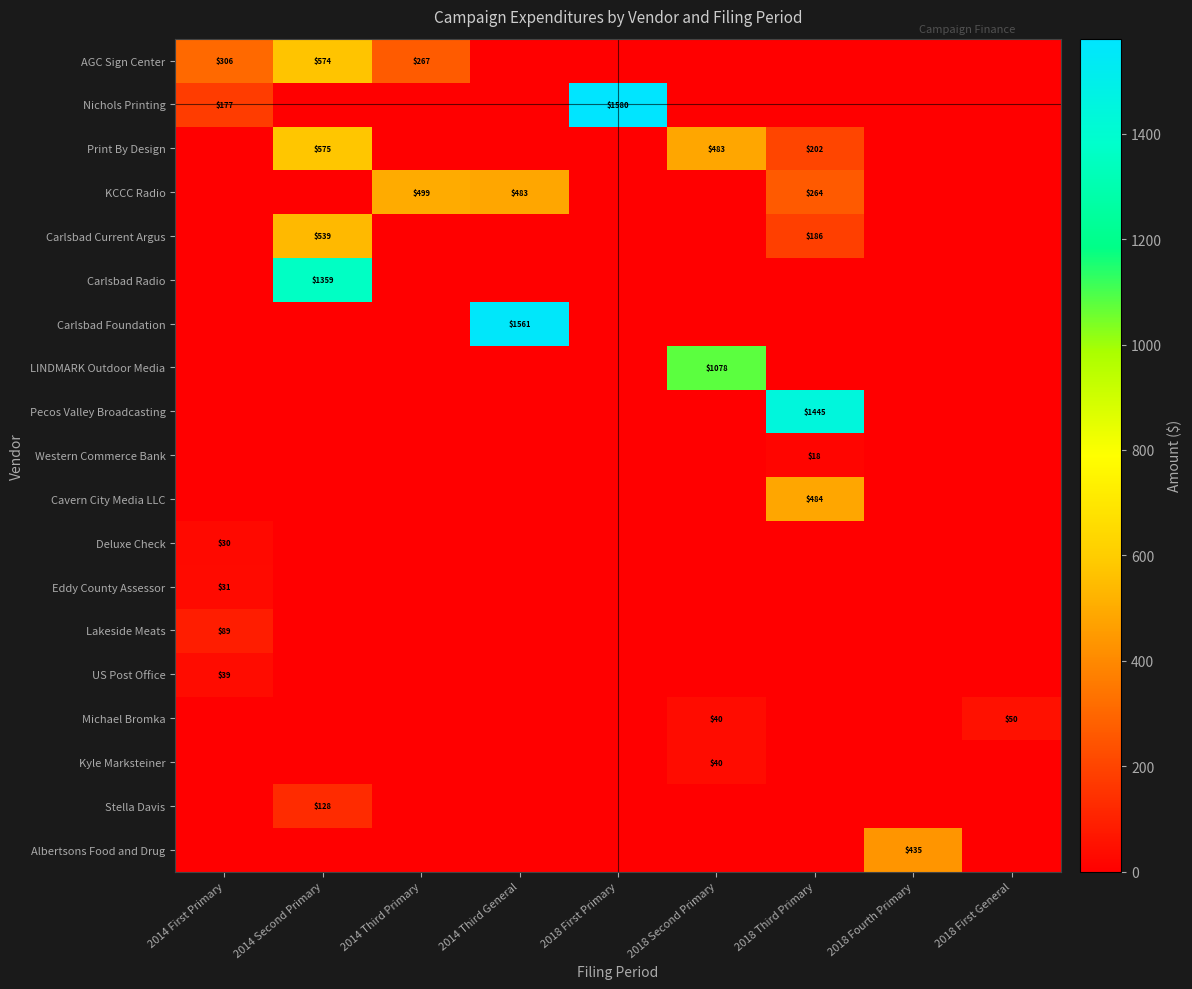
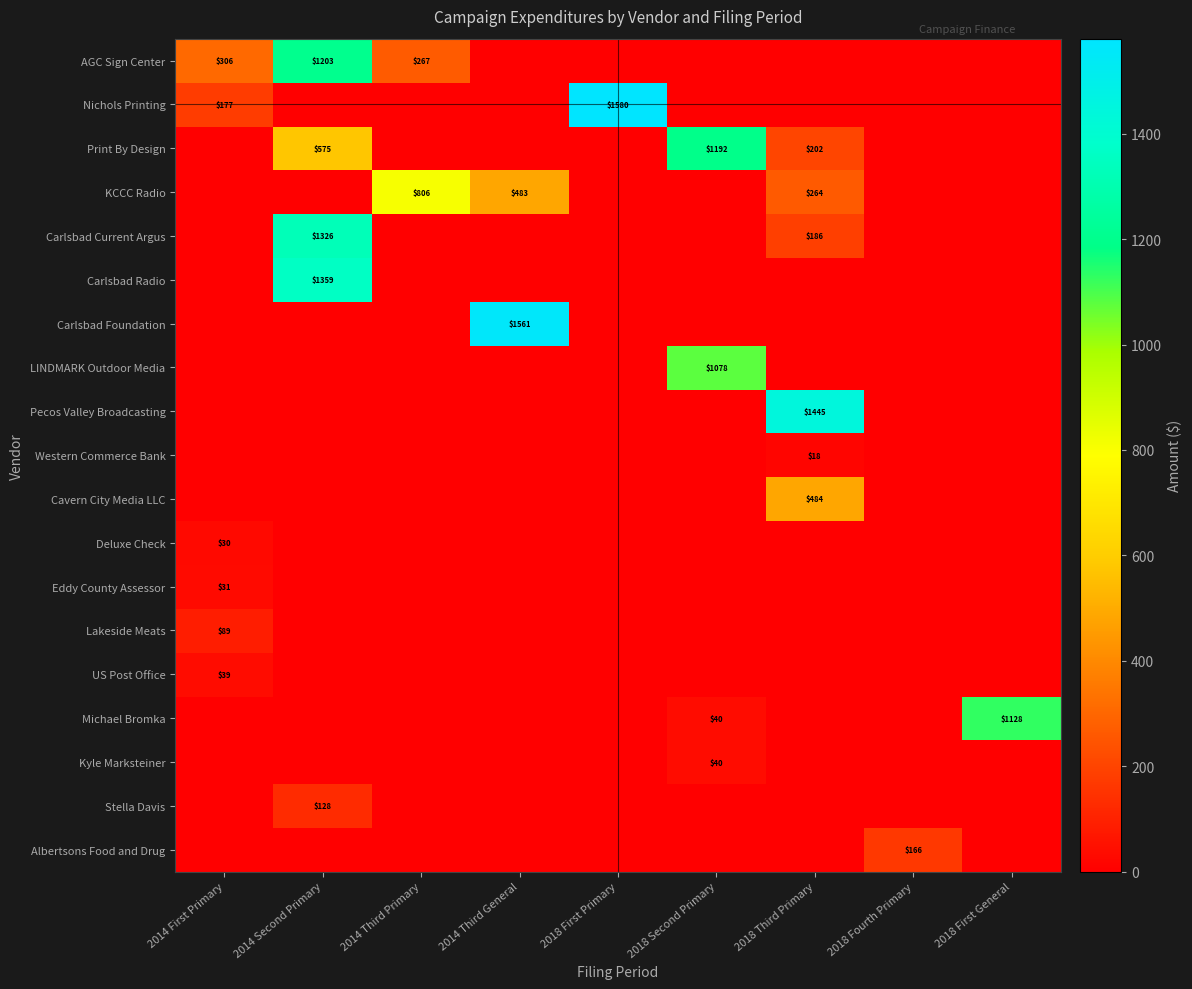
AGC Sign Center, 2014 Second Primary: $574 -> $1203
Print By Design, 2018 Second Primary: $483 -> $1192
KCCC Radio, 2014 Third Primary: $499 -> $806
Carlsbad Current Argus, 2014 Second Primary: $539 -> $1326
Michael Bromka, 2018 First General: $50 -> $1128
Albertsons Food and Drug, 2018 Fourth Primary: $435 -> $166
